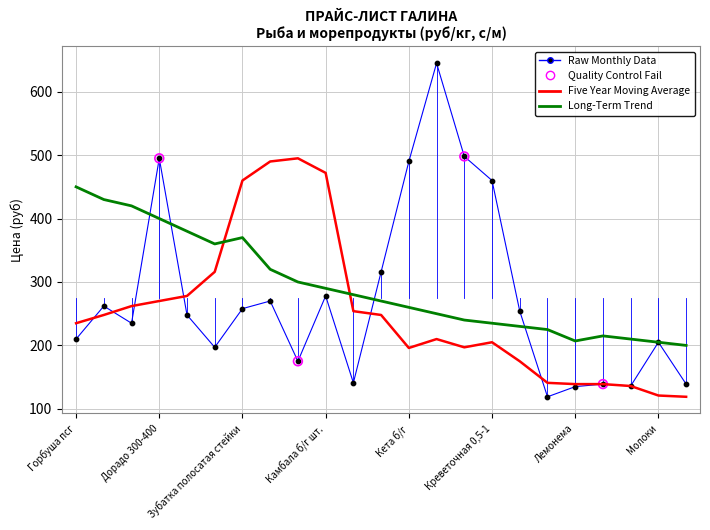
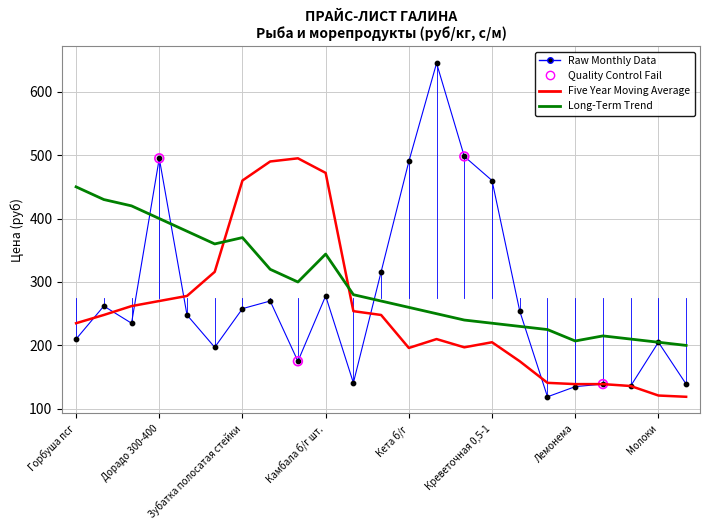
Long-Term Trend, Камбала б/г шт.: 290 -> 340
